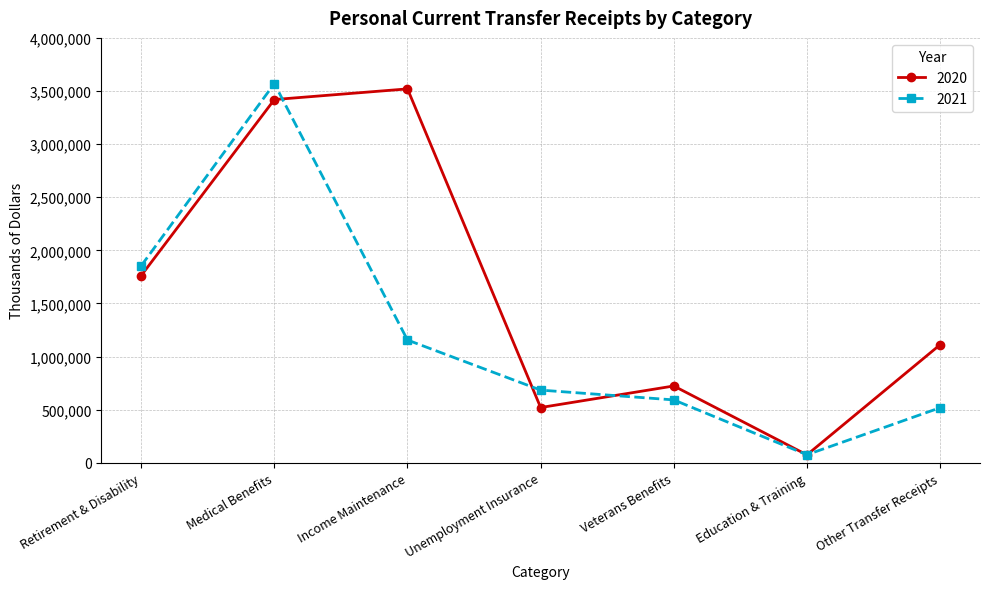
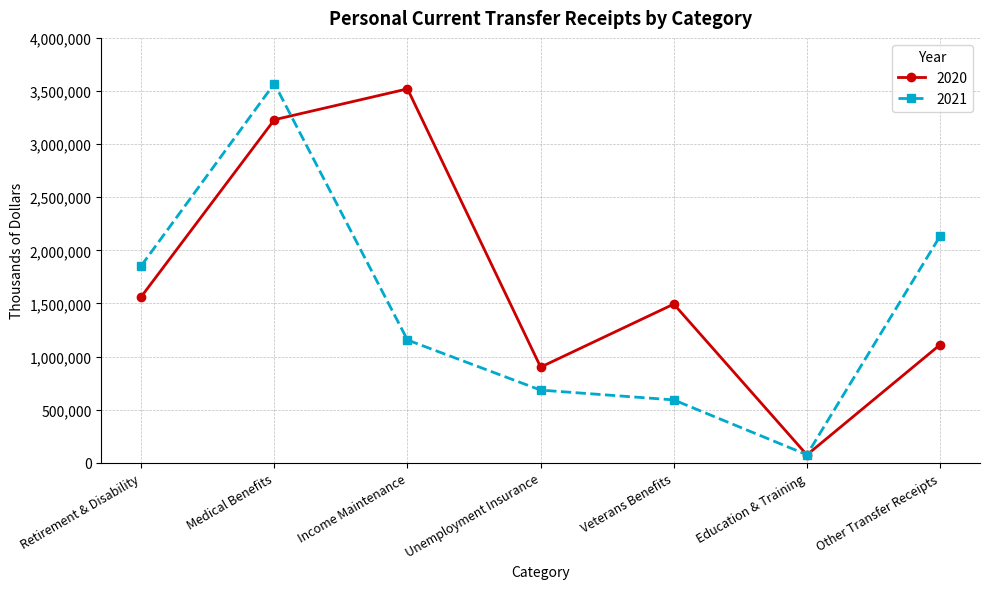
2020, Retirement & Disability: 1,760,000 -> 1,560,000
2020, Medical Benefits: 3,420,000 -> 3,230,000
2020, Unemployment Insurance: 520,000 -> 900,000
2020, Veterans Benefits: 720,000 -> 1,490,000
2021, Other Transfer Receipts: 520,000 -> 2,130,000
